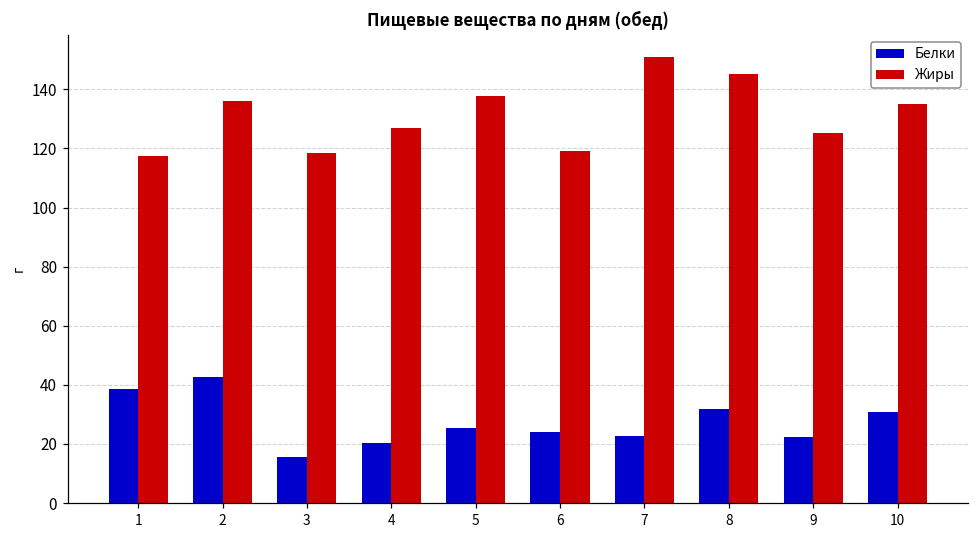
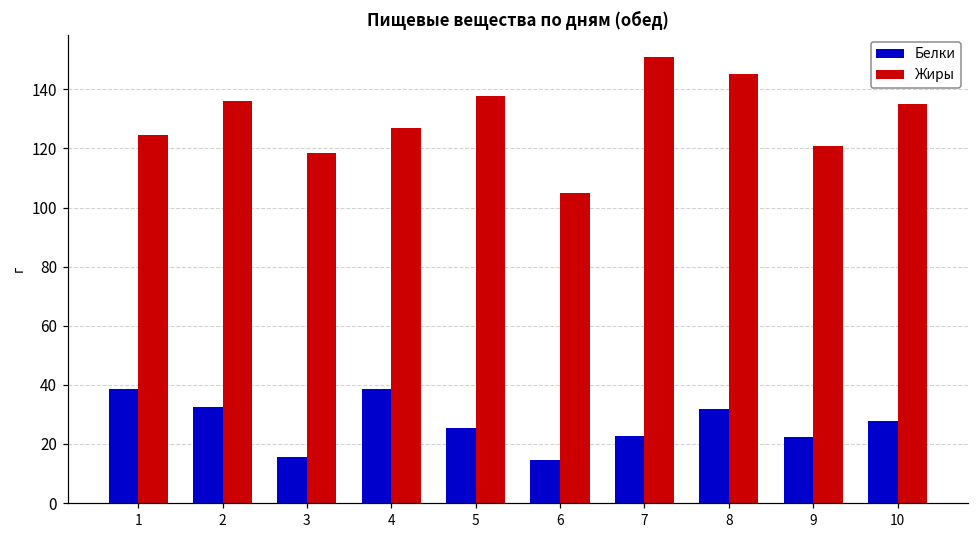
Жиры, 1: 118 -> 125
Белки, 2: 43 -> 32
Белки, 4: 20 -> 39
Белки, 6: 24 -> 14
Жиры, 6: 119 -> 105
Жиры, 9: 125 -> 121
Белки, 10: 31 -> 28
